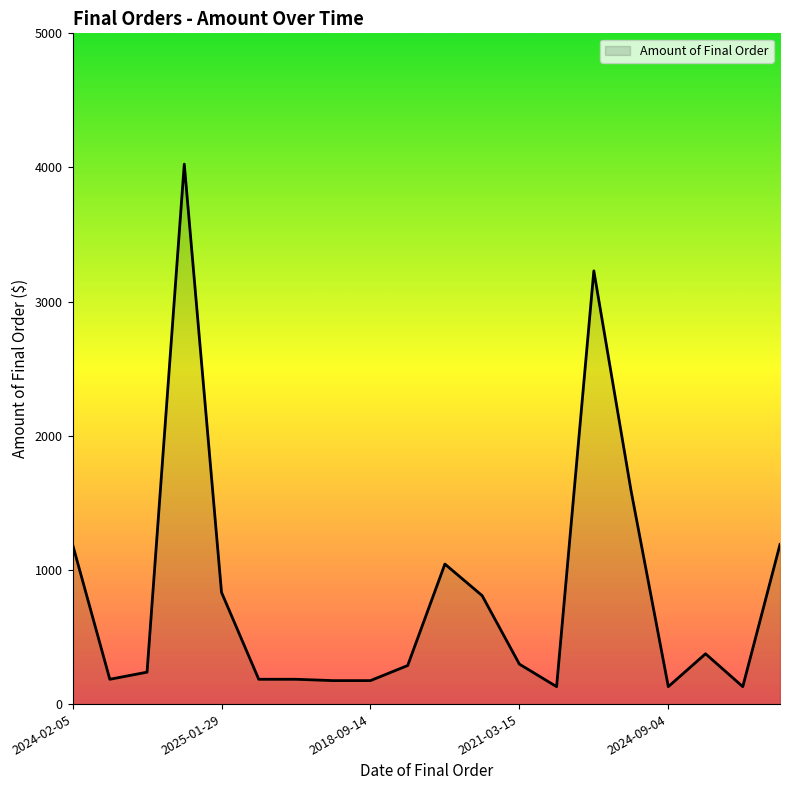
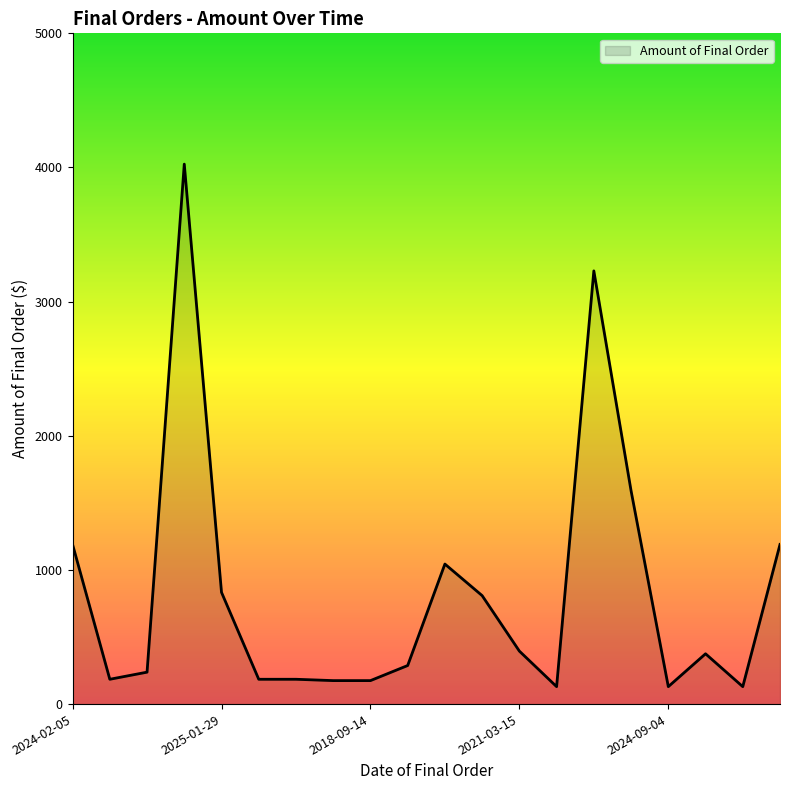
2021-03-15: 300 -> 400
